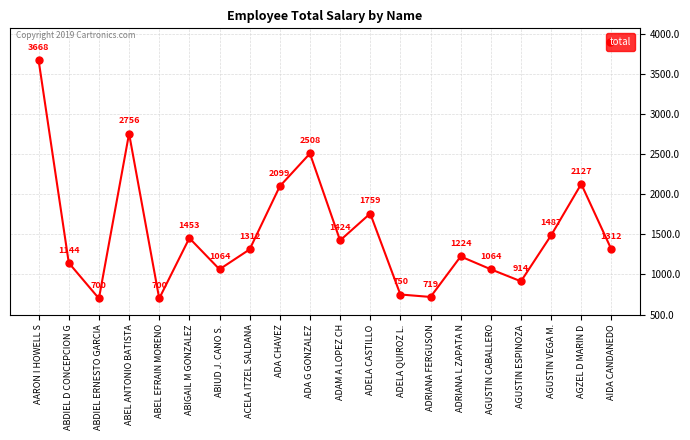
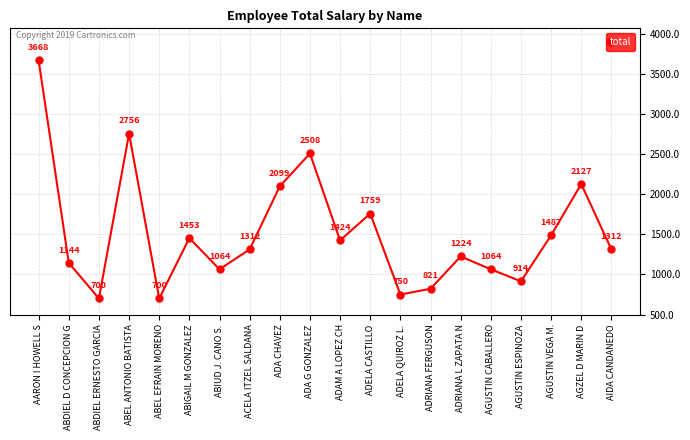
ADRIANA FERGUSON: 719 -> 821
